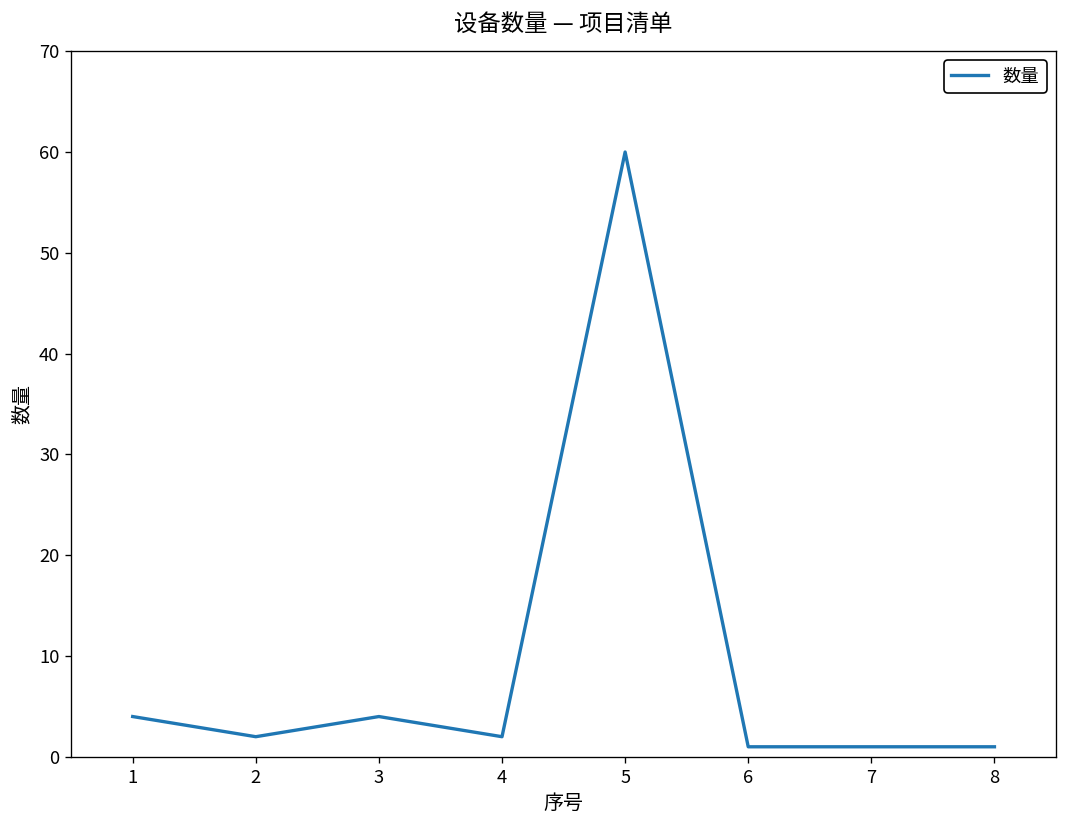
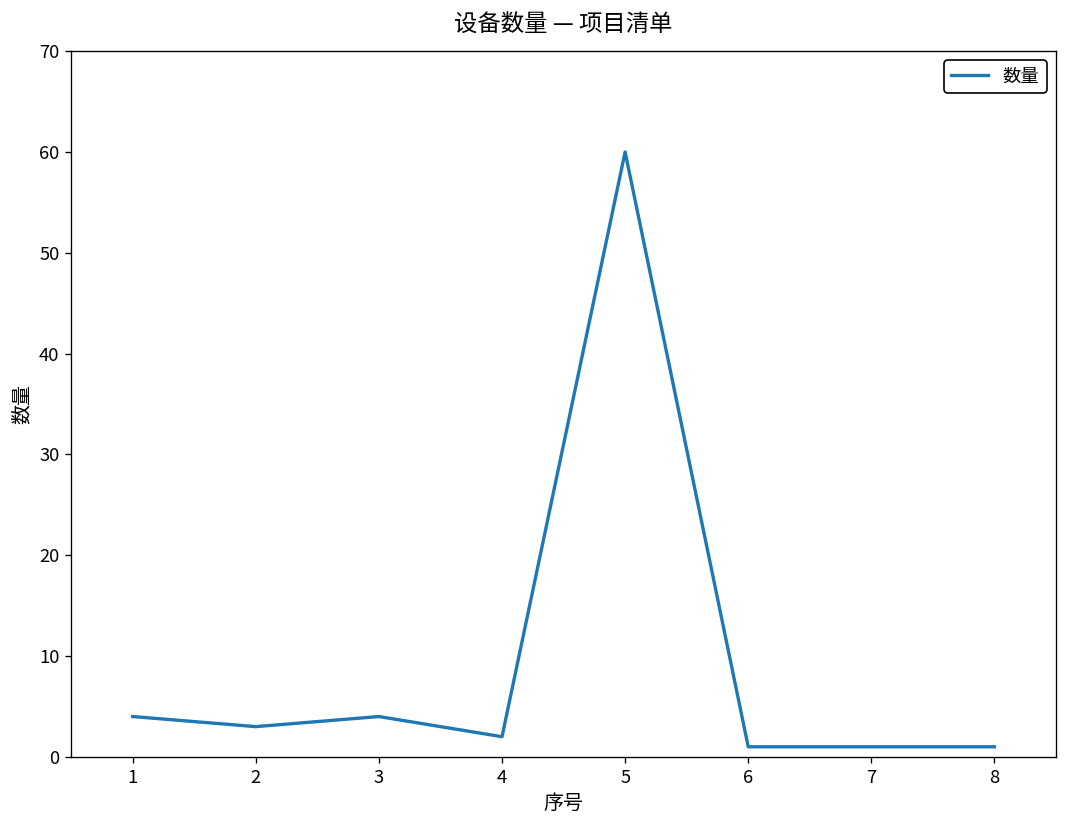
2: 2 -> 3
